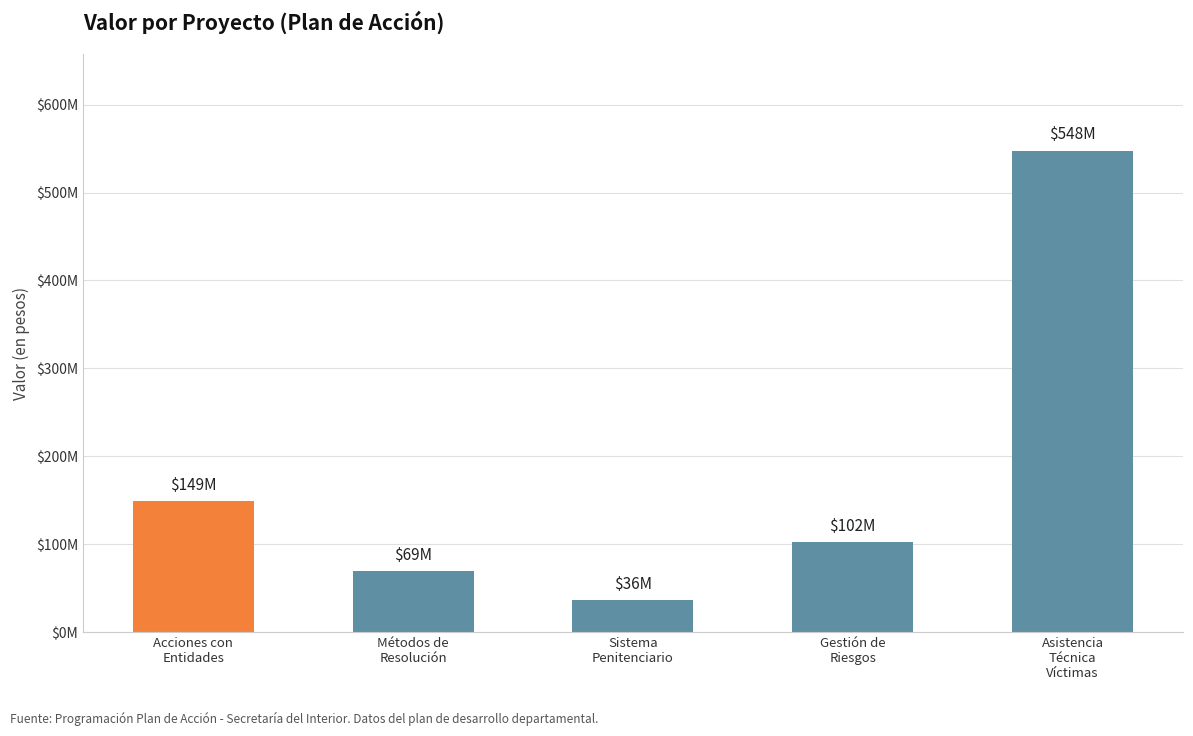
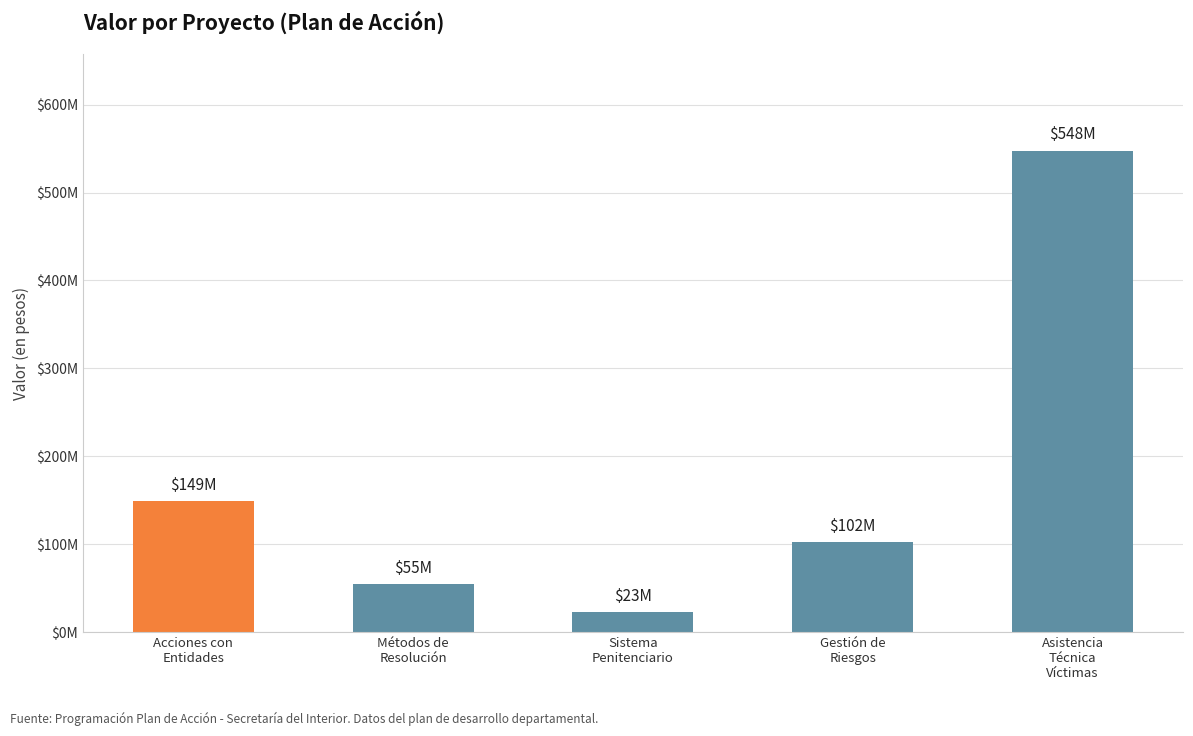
Métodos de Resolución: $69M -> $55M
Sistema Penitenciario: $36M -> $23M
